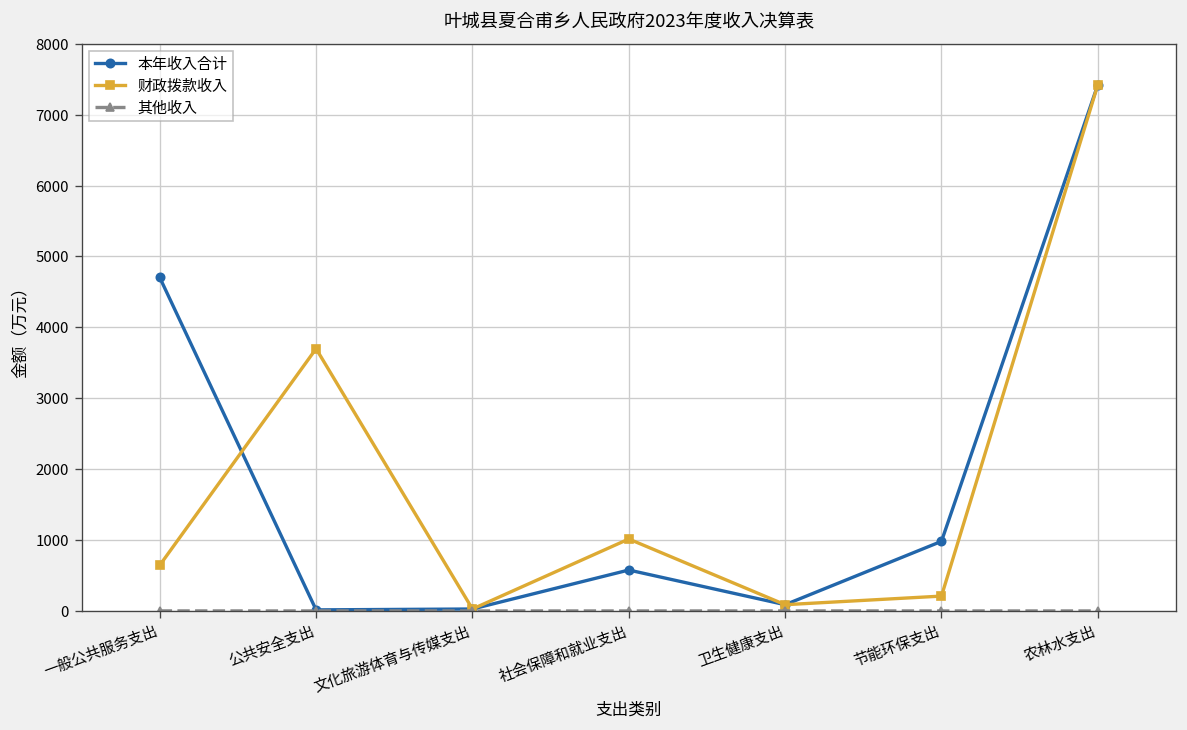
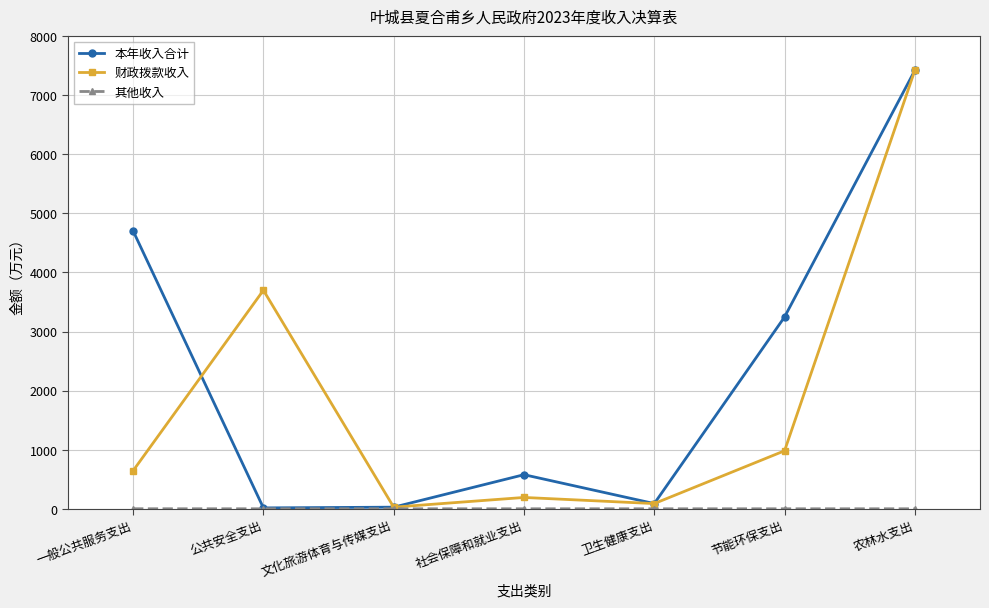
财政拨款收入, 社会保障和就业支出: 1000 -> 200
本年收入合计, 节能环保支出: 1000 -> 3200
财政拨款收入, 节能环保支出: 200 -> 1000
